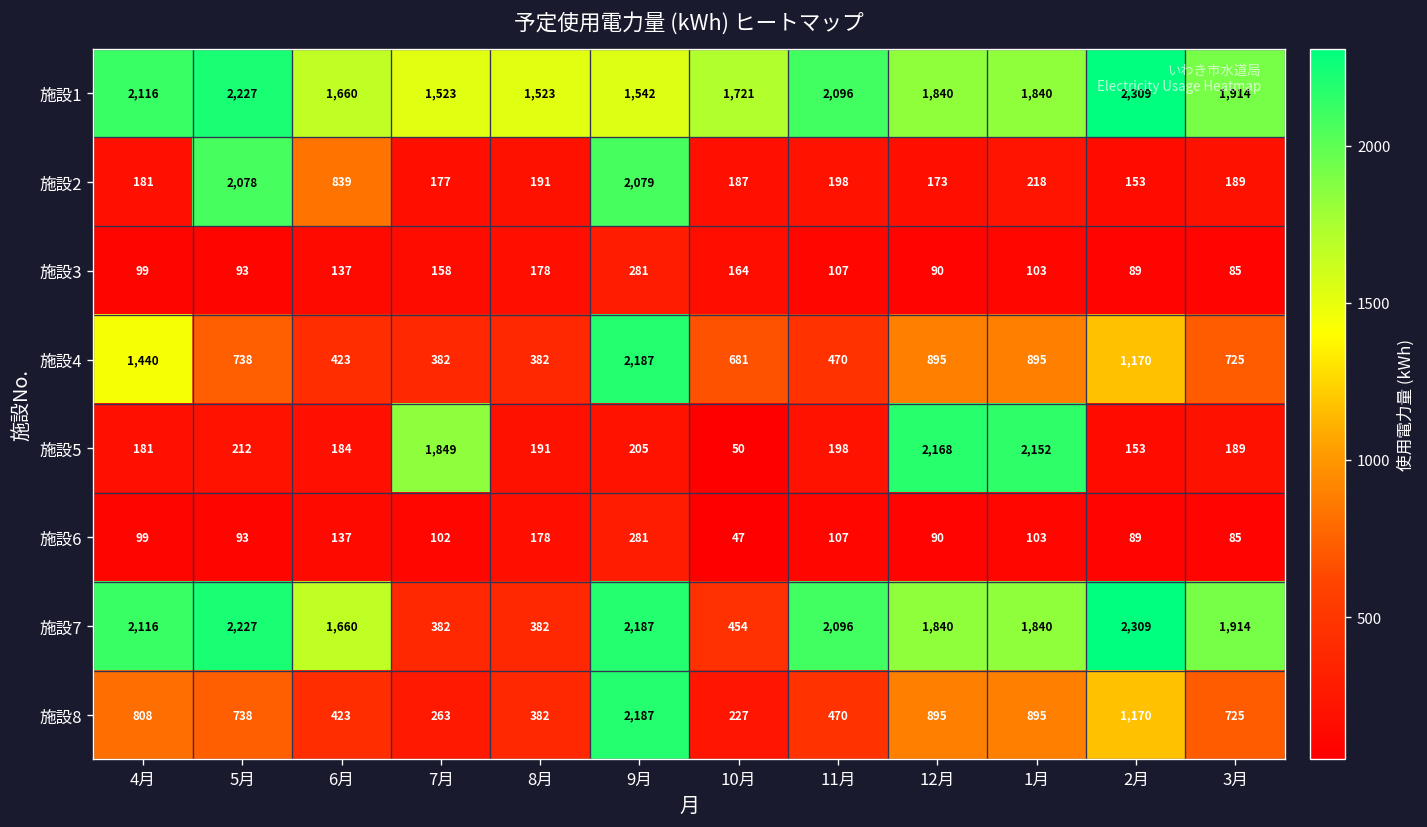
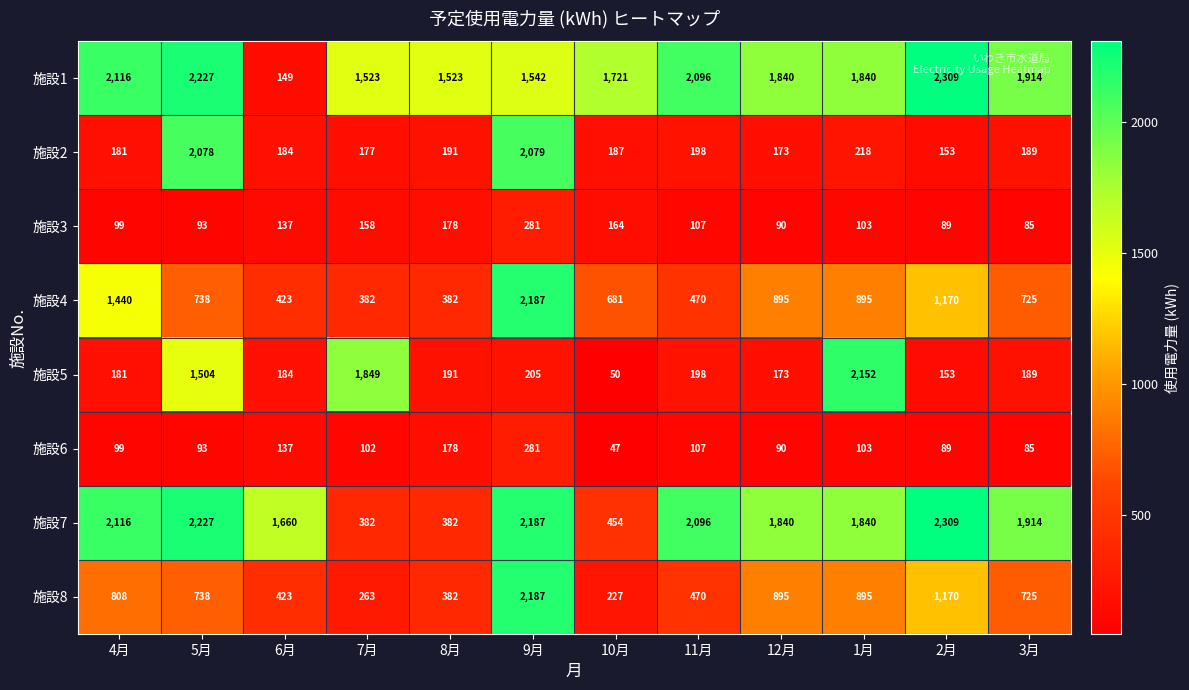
施設1, 6月: 1,660 -> 149
施設2, 6月: 839 -> 184
施設5, 5月: 212 -> 1,504
施設5, 12月: 2,168 -> 173
